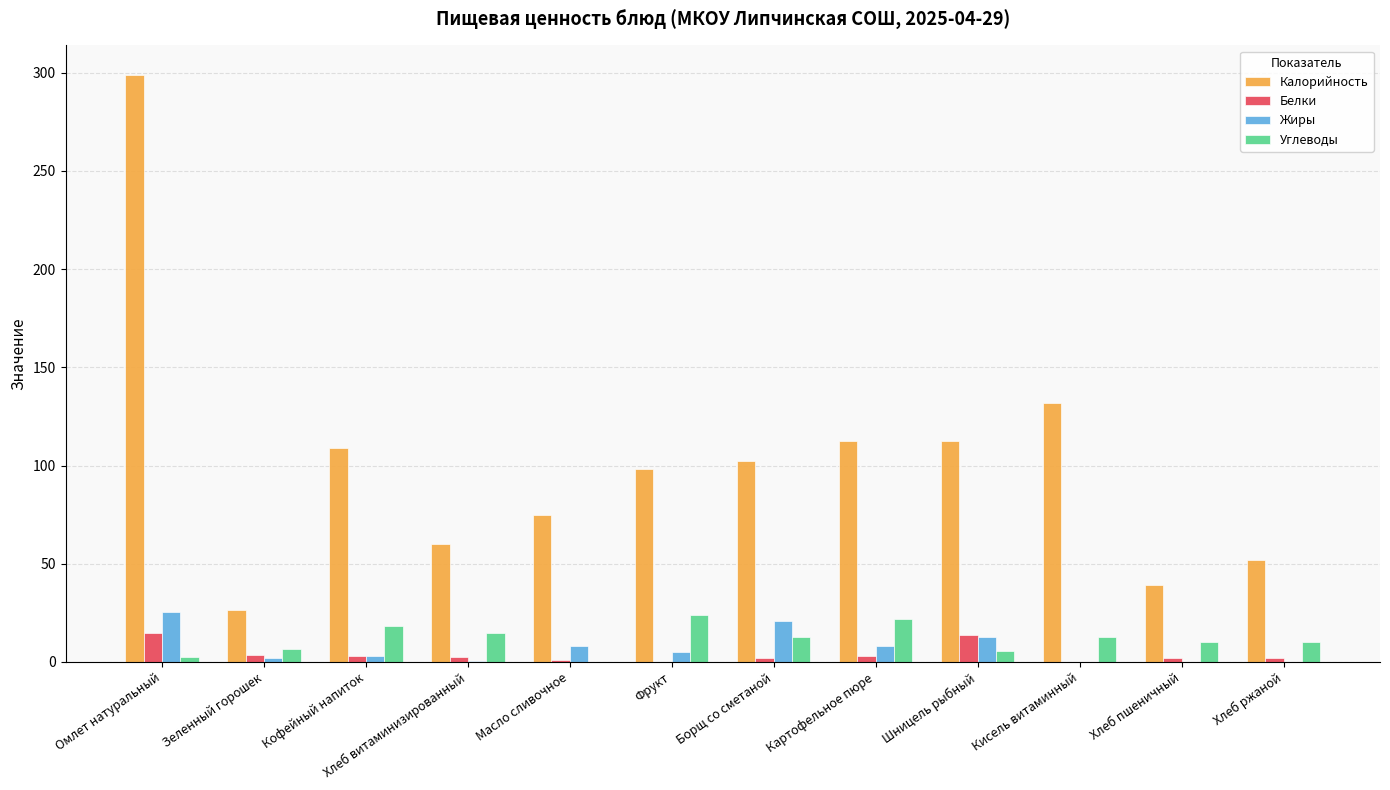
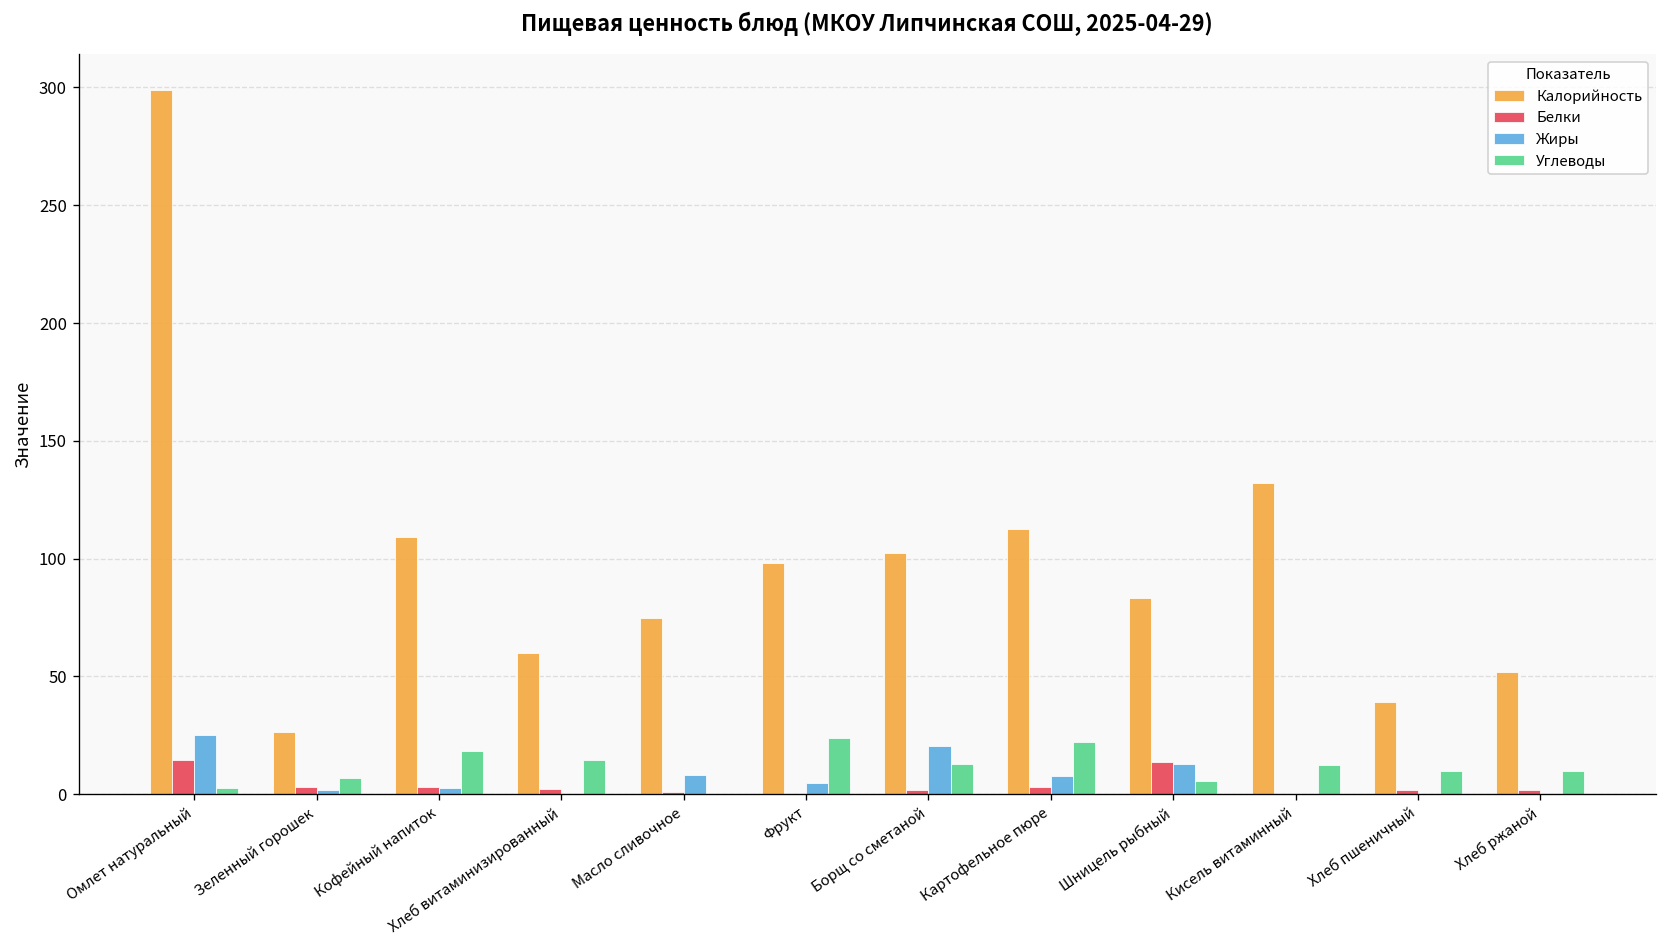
Калорийность, Шницель рыбный: 112 -> 83
